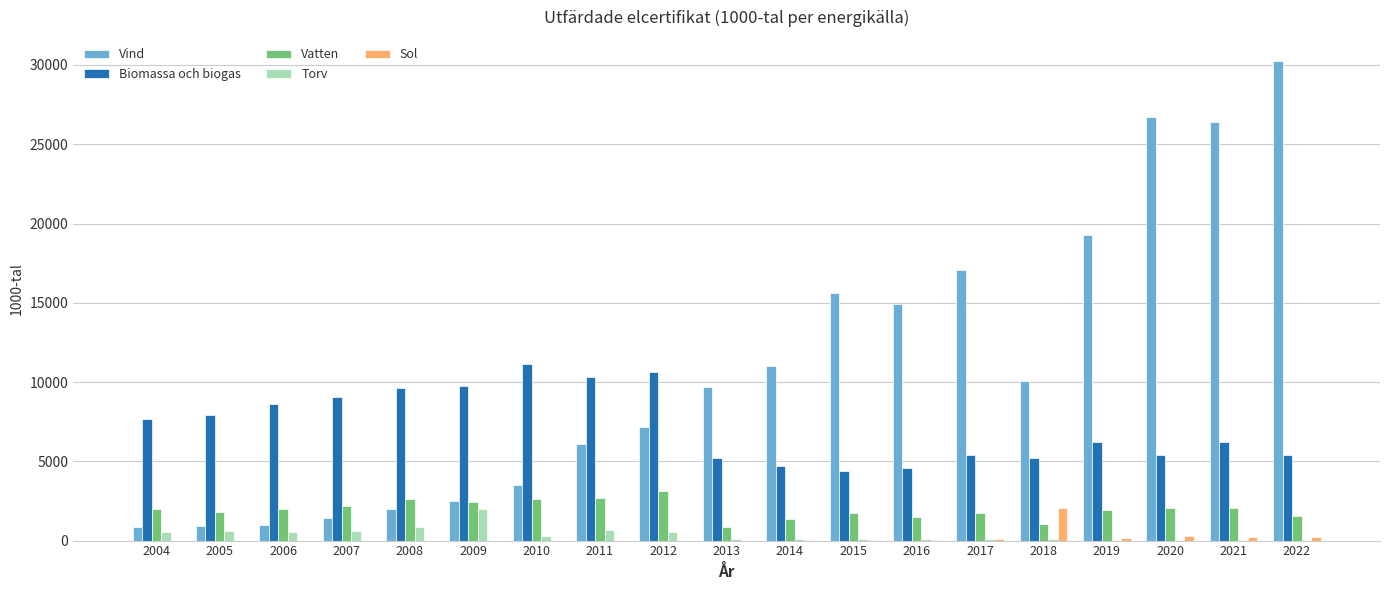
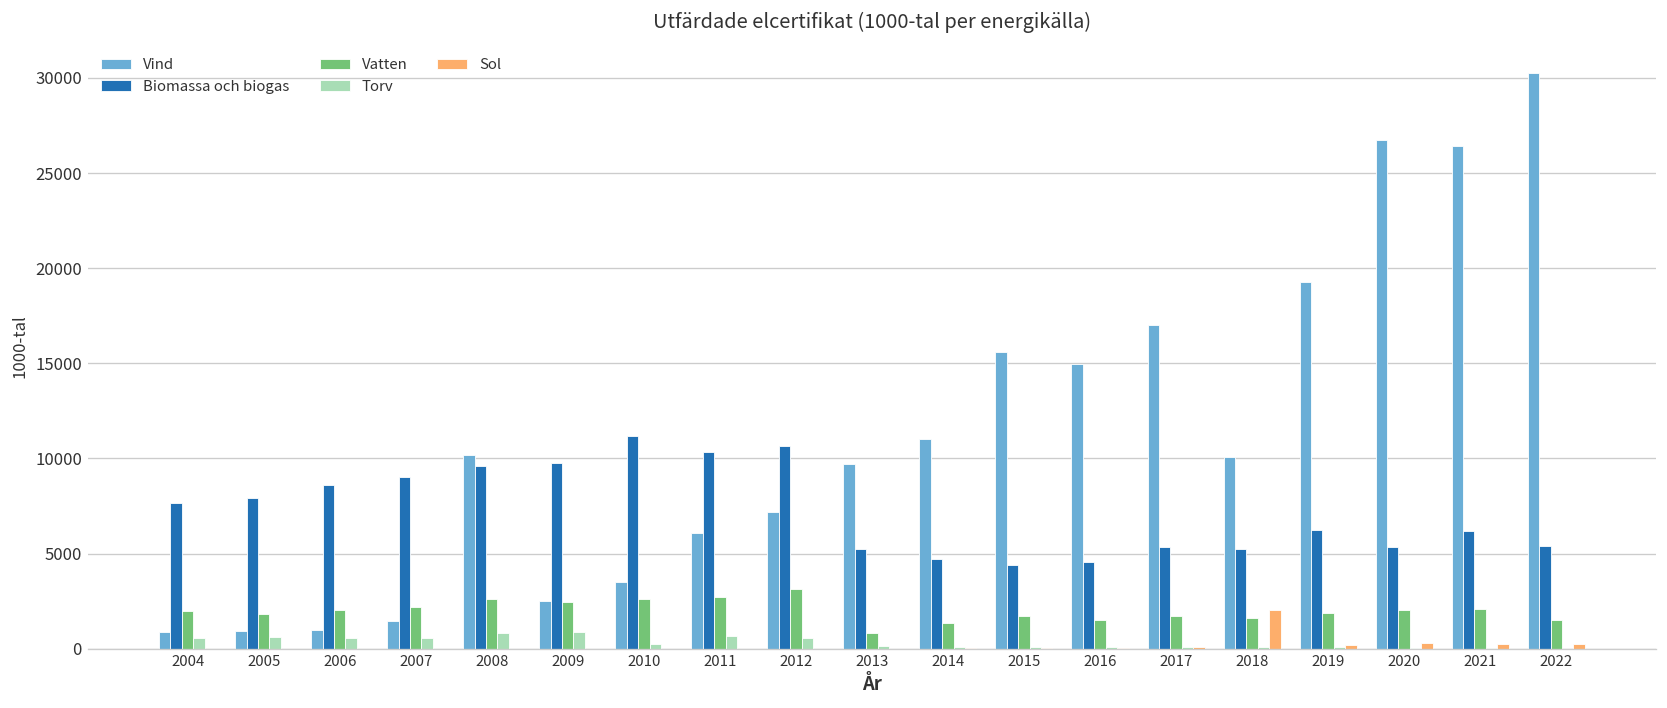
Vind, 2008: 2000 -> 10200
Torv, 2009: 2000 -> 900
Vatten, 2018: 1100 -> 1600
